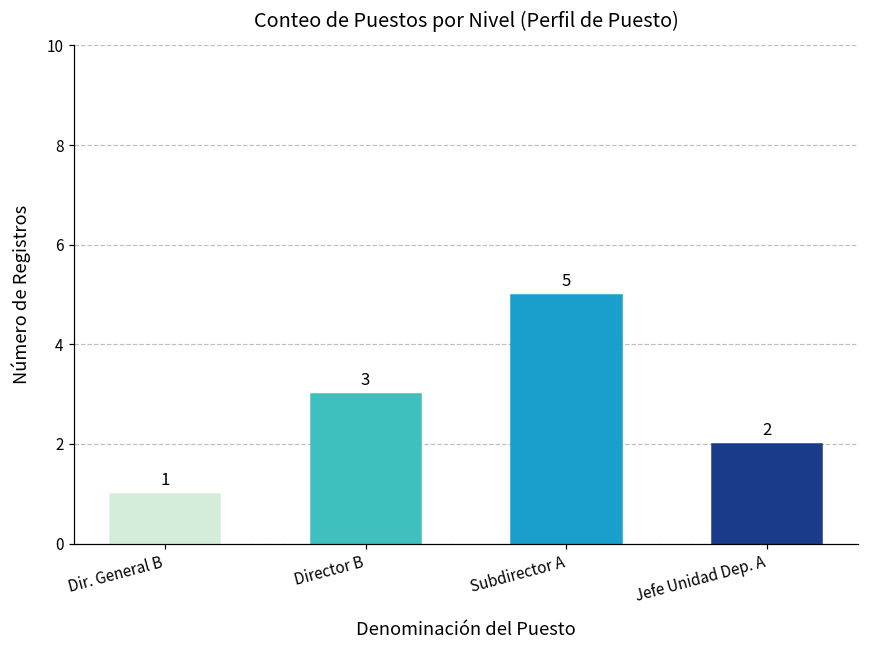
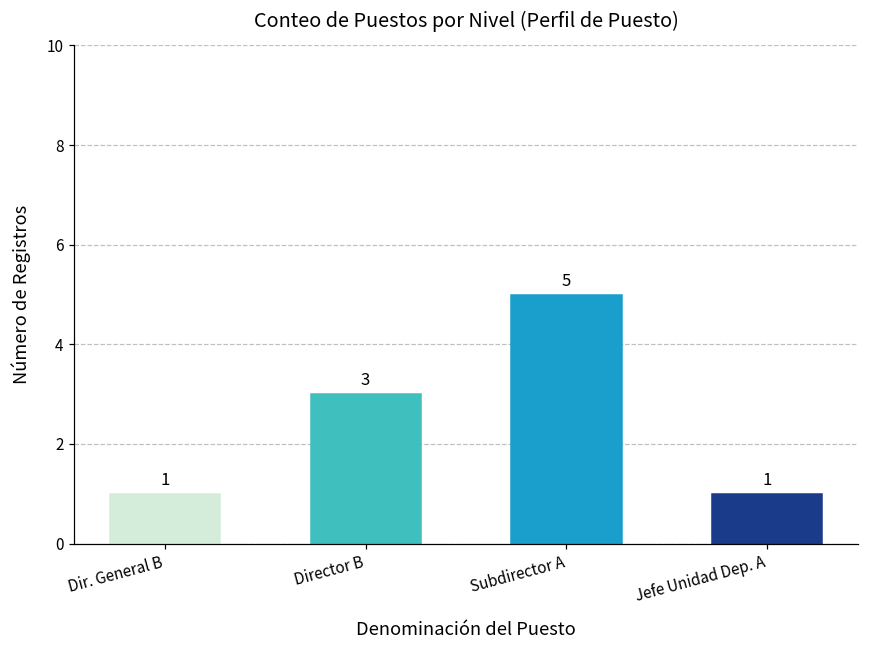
Jefe Unidad Dep. A: 2 -> 1
